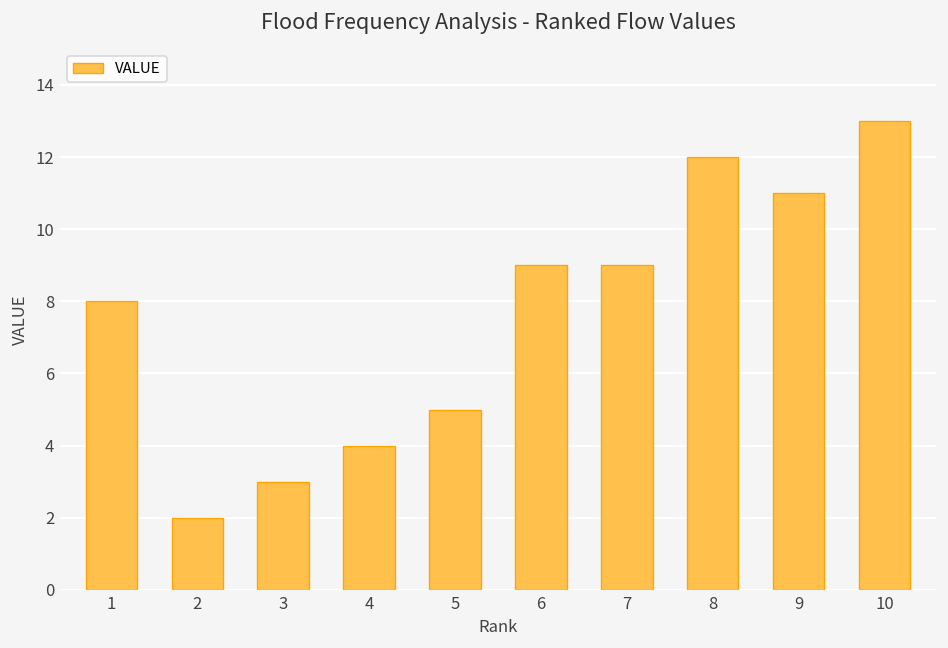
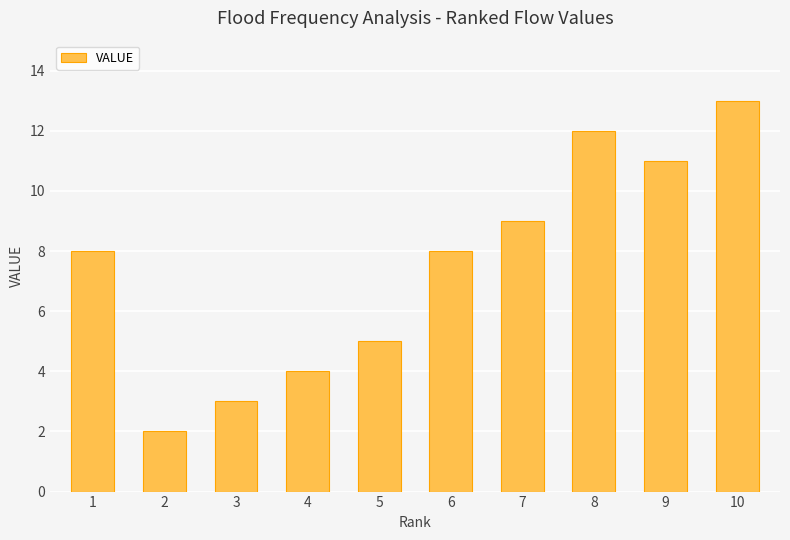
6: 9 -> 8
